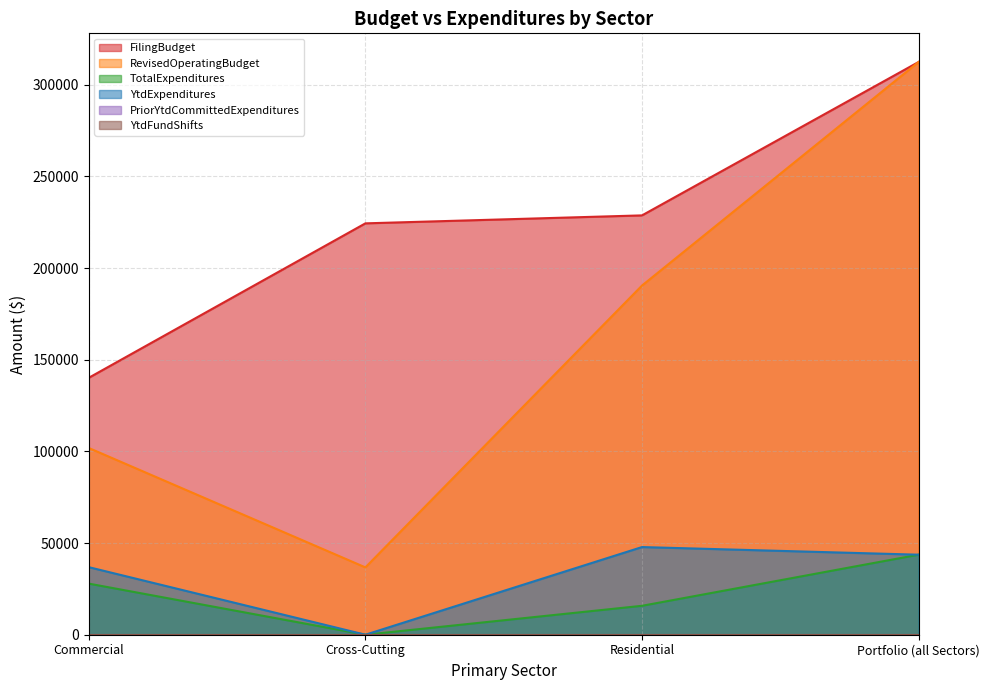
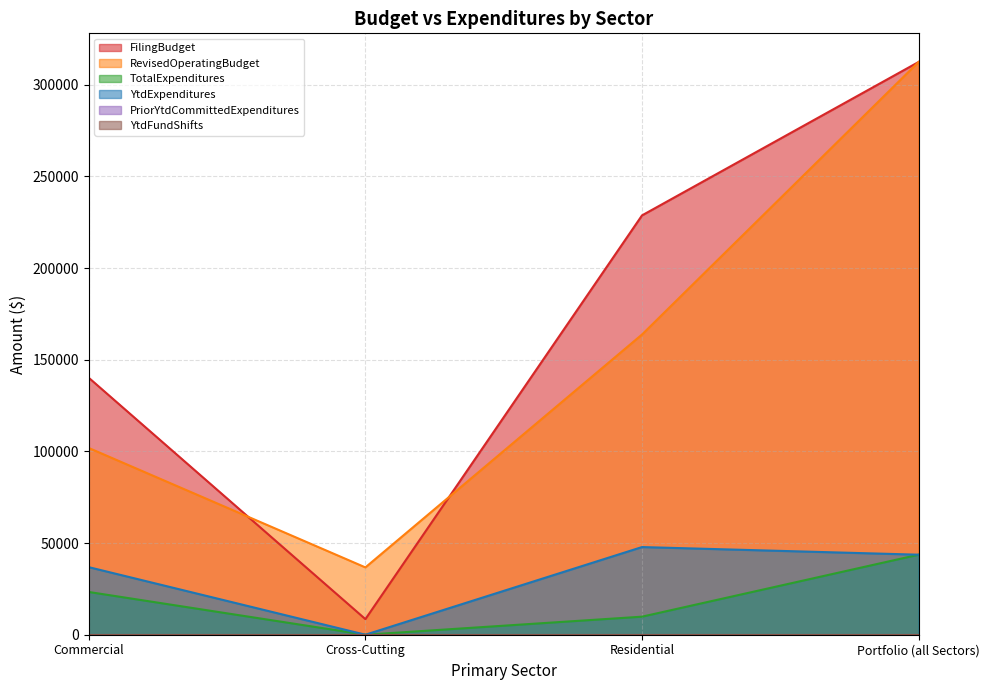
TotalExpenditures, Commercial: 28000 -> 23000
FilingBudget, Cross-Cutting: 224000 -> 9000
RevisedOperatingBudget, Residential: 190000 -> 164000
TotalExpenditures, Residential: 16000 -> 10000
